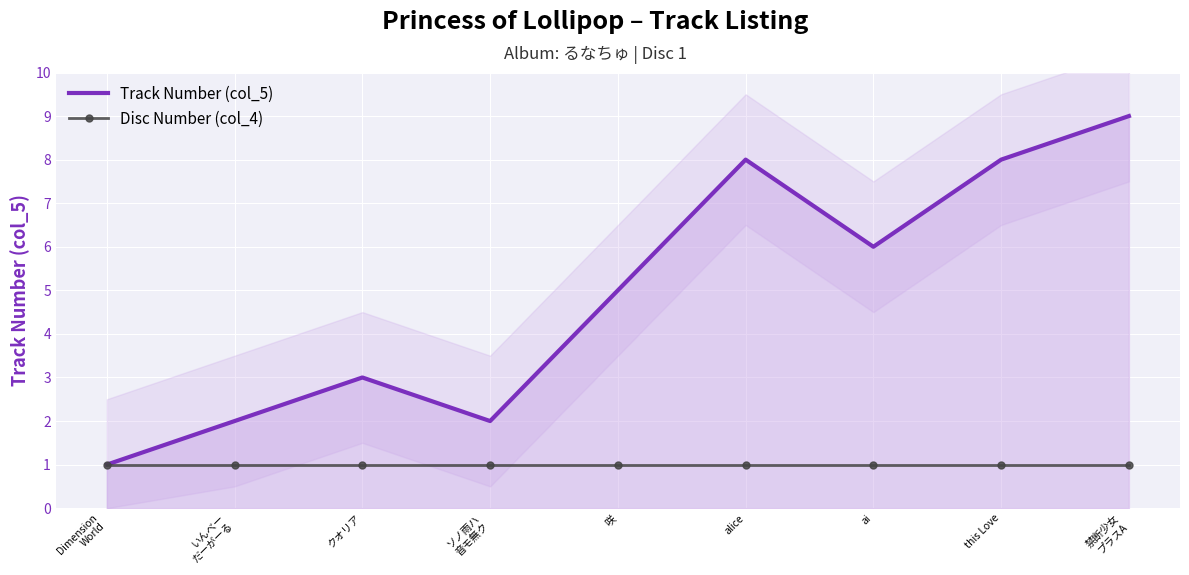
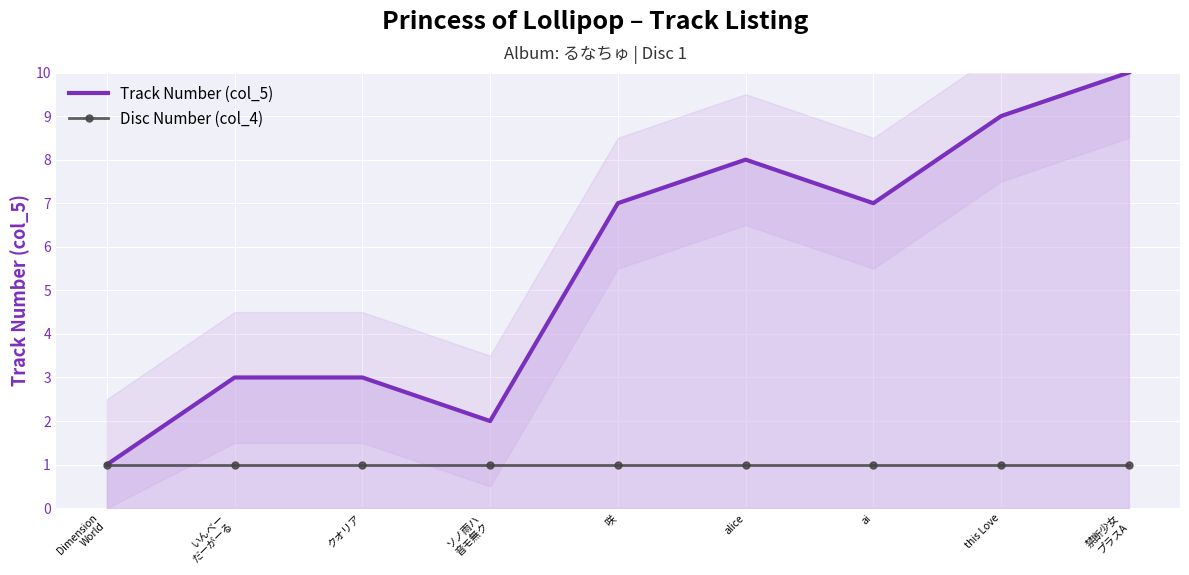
Track Number (col_5), いんべー だーがーる: 2 -> 3
Track Number (col_5), 咲: 5 -> 7
Track Number (col_5), ai: 6 -> 7
Track Number (col_5), this Love: 8 -> 9
Track Number (col_5), 禁断少女 プラスA: 9 -> 10
